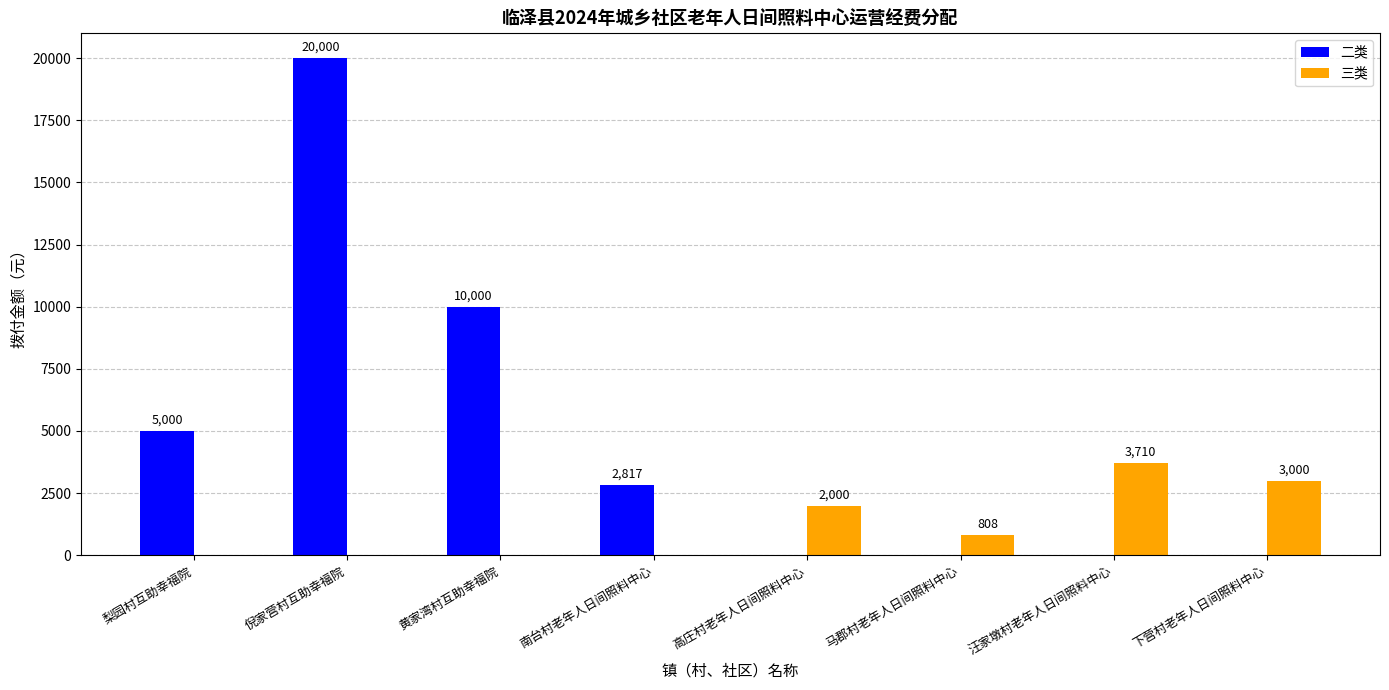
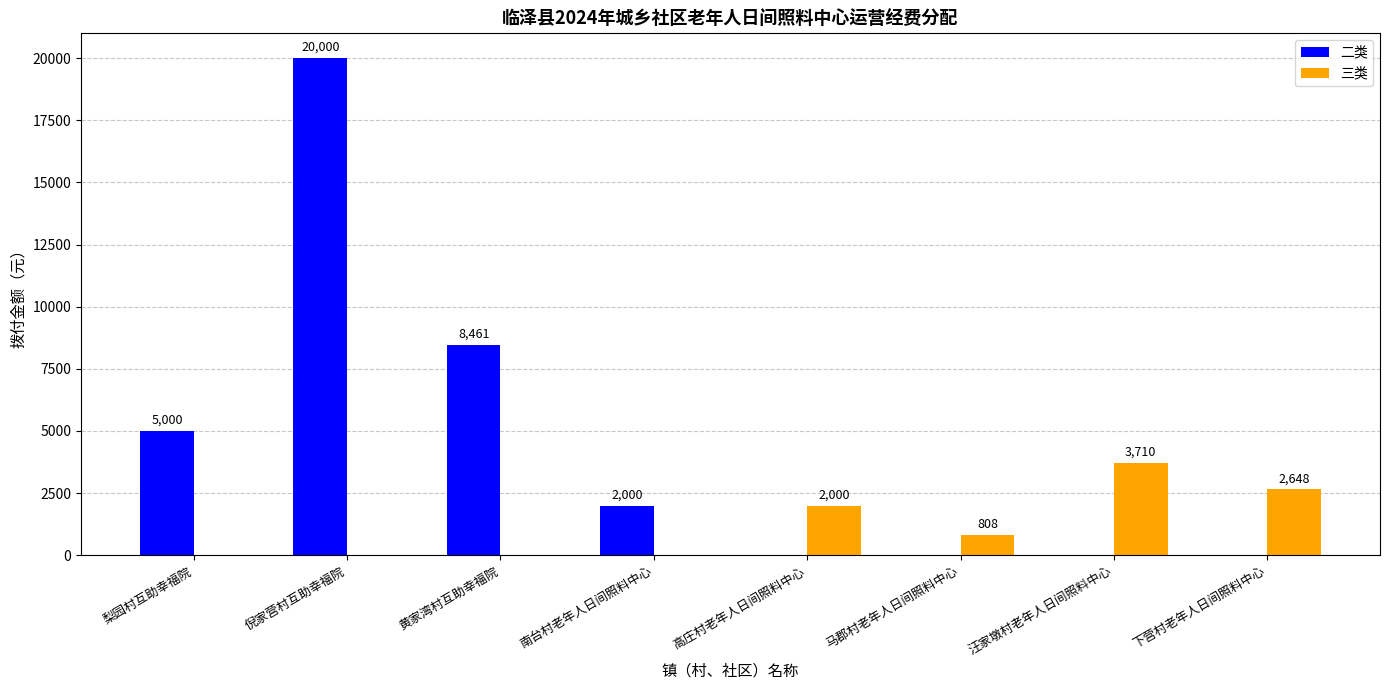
二类, 黄家湾村互助幸福院: 10,000 -> 8,461
二类, 南台村老年人日间照料中心: 2,817 -> 2,000
三类, 下营村老年人日间照料中心: 3,000 -> 2,648
